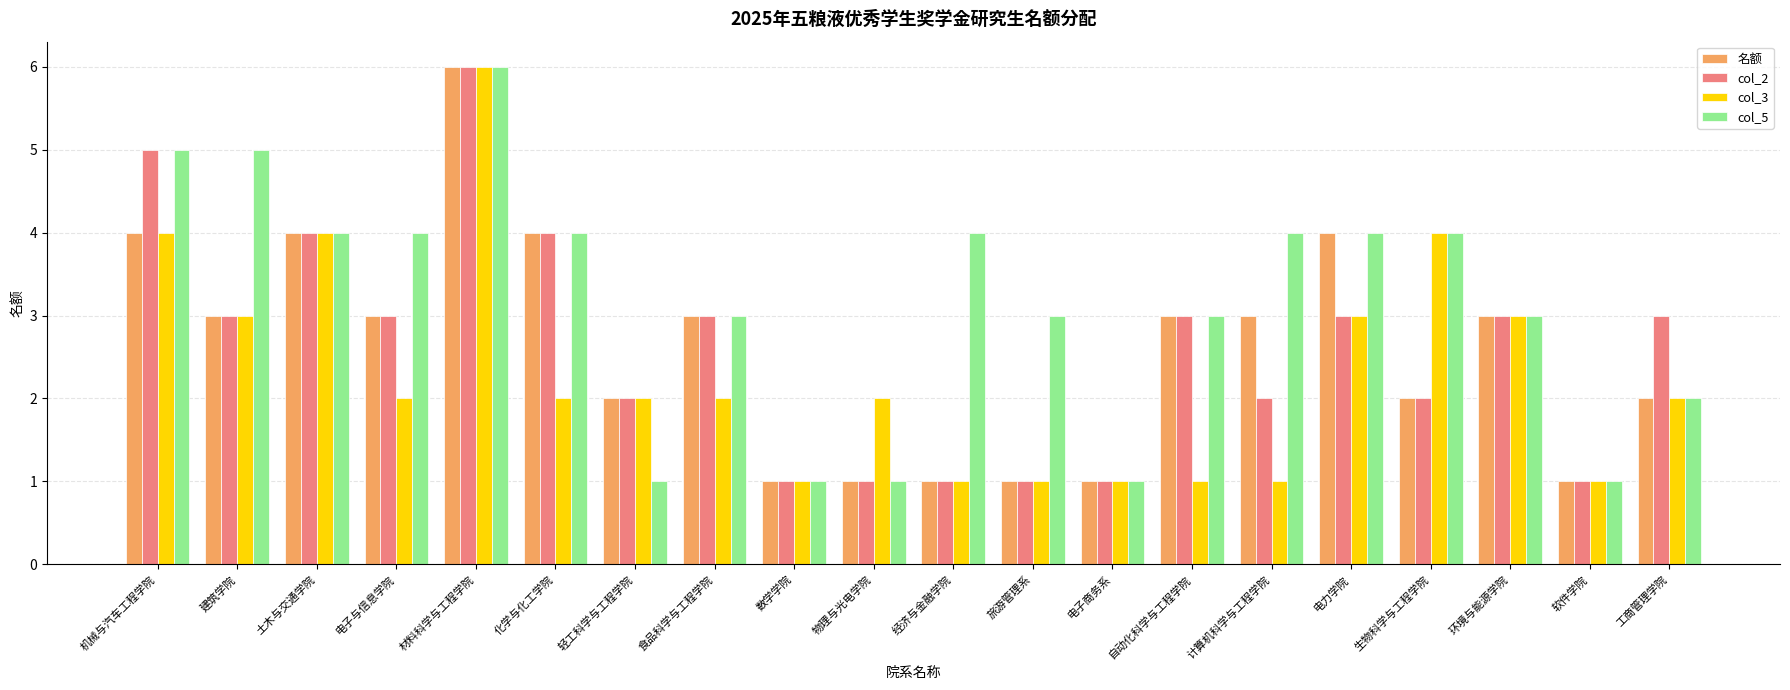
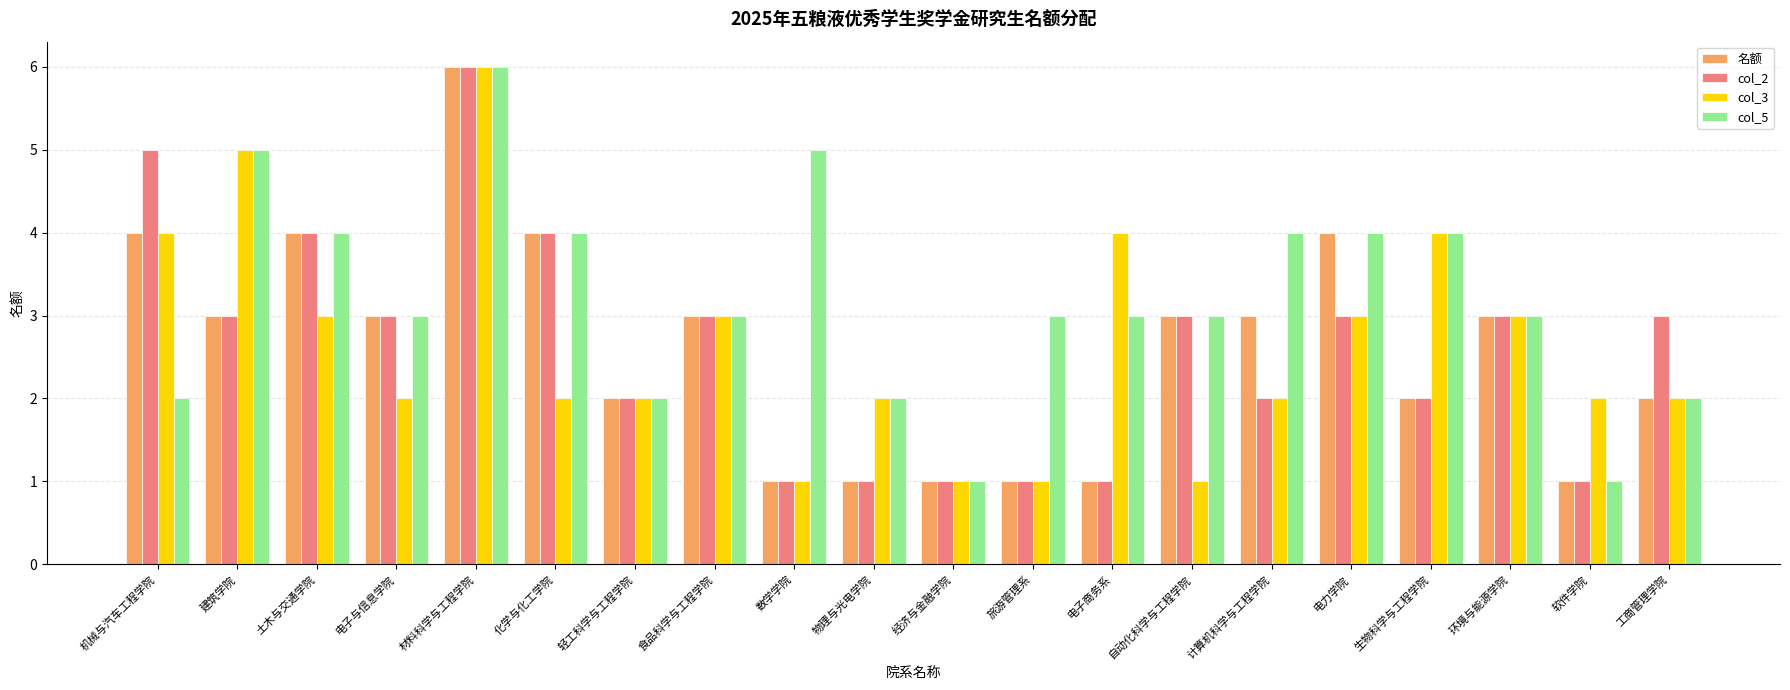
col_5, 机械与汽车工程学院: 5 -> 2
col_3, 建筑学院: 3 -> 5
col_3, 土木与交通学院: 4 -> 3
col_5, 电子与信息学院: 4 -> 3
col_5, 轻工科学与工程学院: 1 -> 2
col_3, 食品科学与工程学院: 2 -> 3
col_5, 数学学院: 1 -> 5
col_5, 物理与光电学院: 1 -> 2
col_5, 经济与金融学院: 4 -> 1
col_3, 电子商务系: 1 -> 4
col_5, 电子商务系: 1 -> 3
col_3, 计算机科学与工程学院: 1 -> 2
col_3, 软件学院: 1 -> 2
